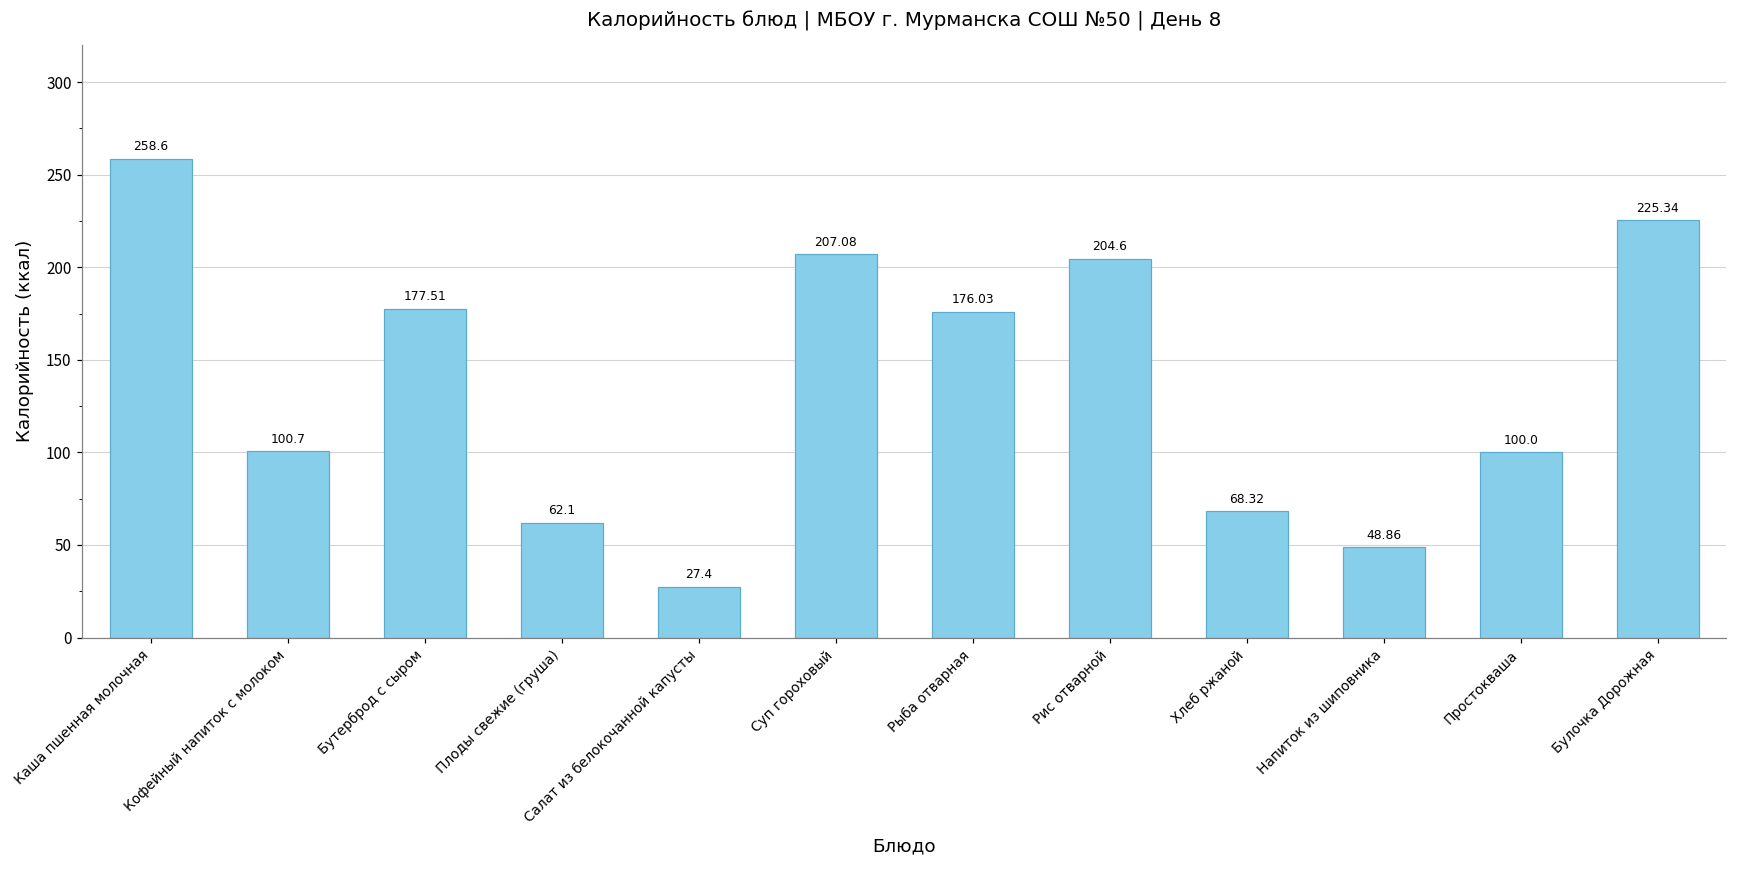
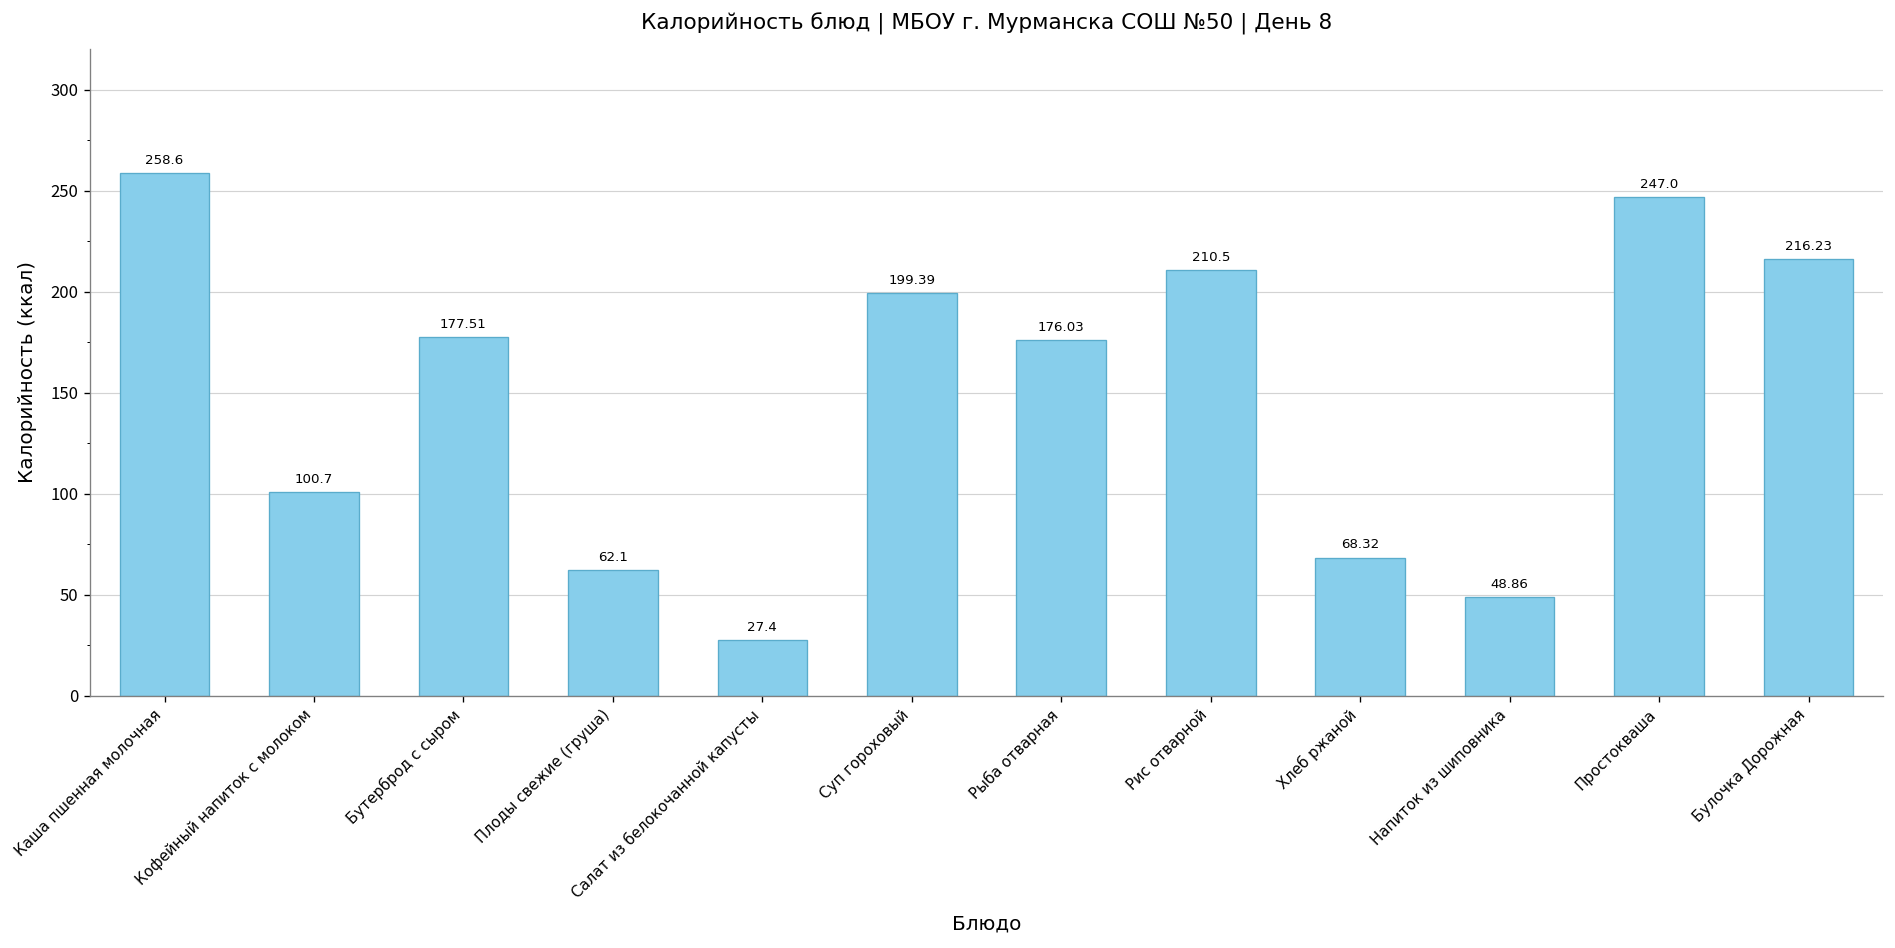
Суп гороховый: 207.08 -> 199.39
Рис отварной: 204.6 -> 210.5
Простокваша: 100.0 -> 247.0
Булочка Дорожная: 225.34 -> 216.23
